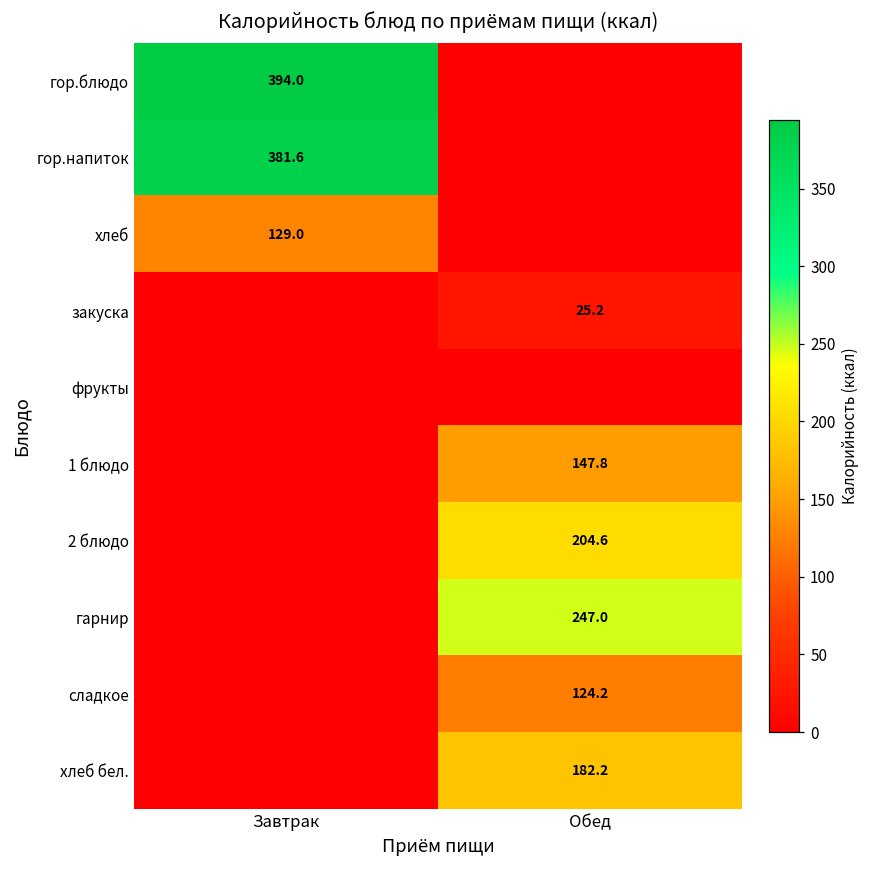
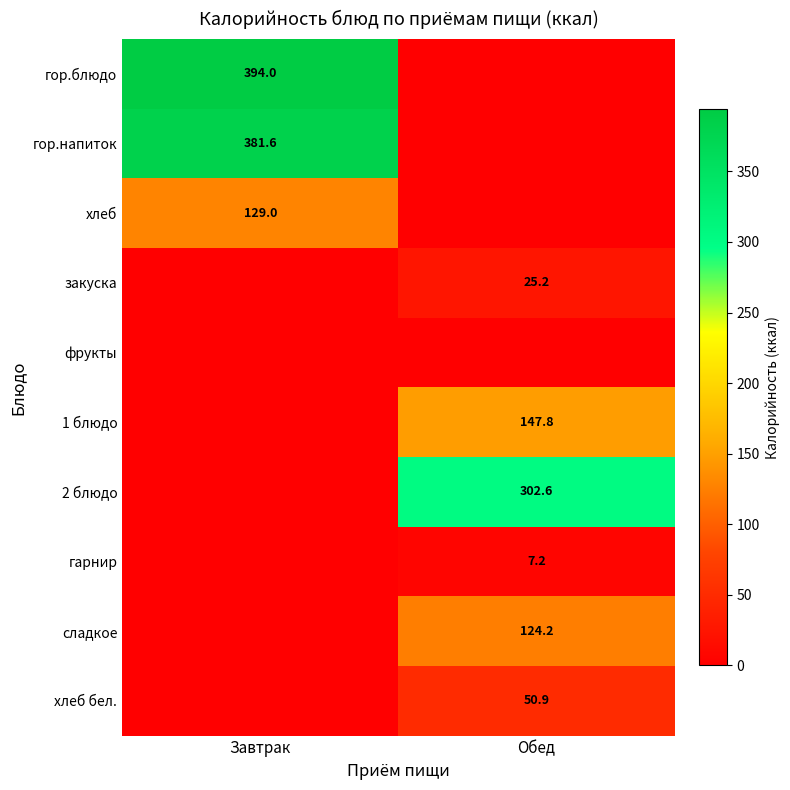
2 блюдо, Обед: 204.6 -> 302.6
гарнир, Обед: 247.0 -> 7.2
хлеб бел., Обед: 182.2 -> 50.9
